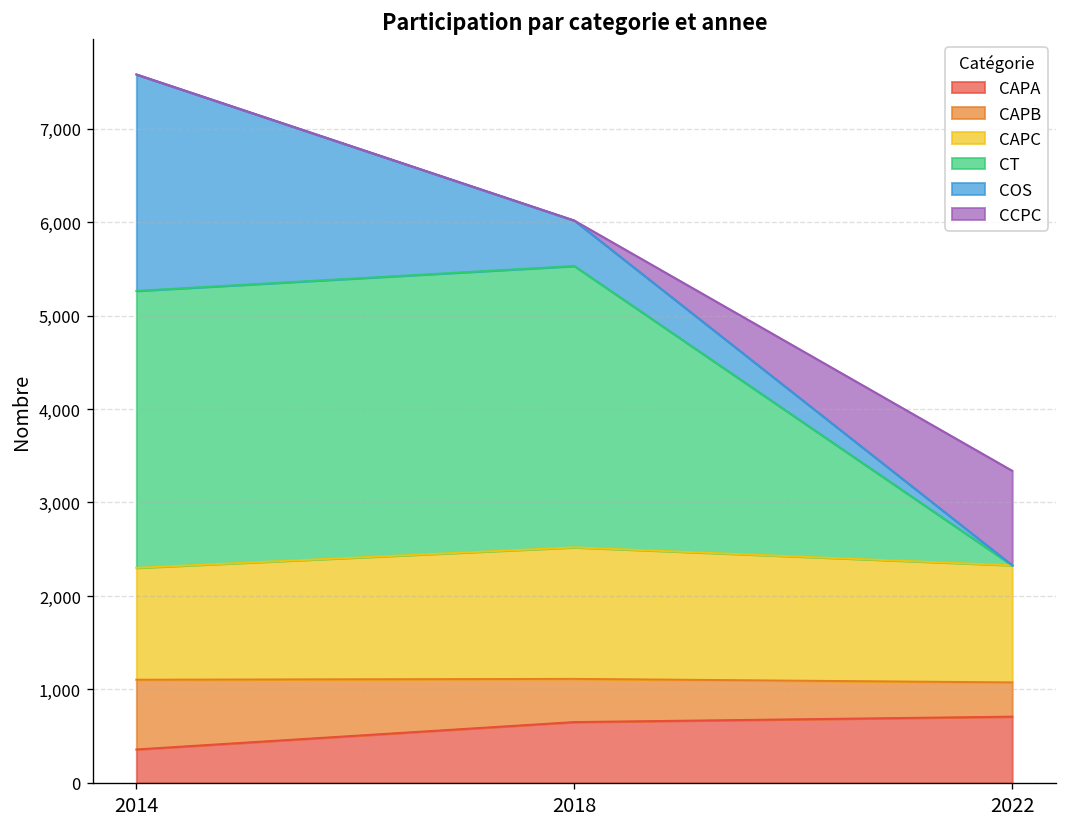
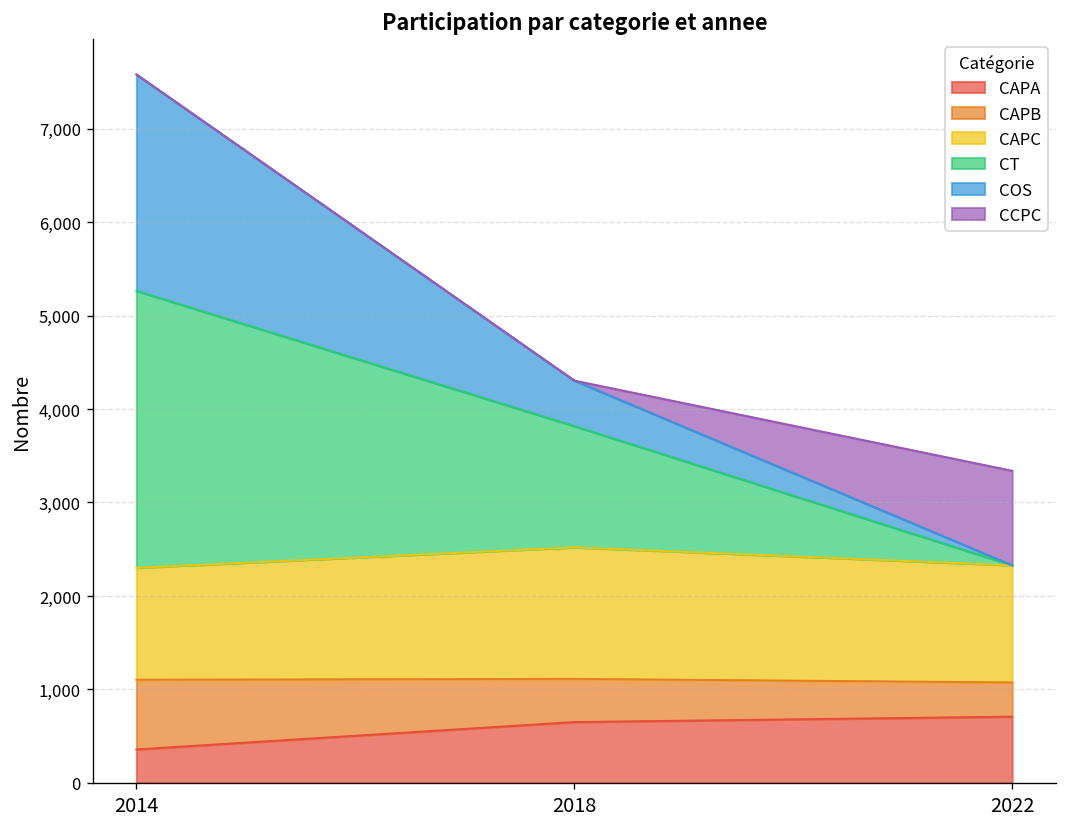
CT, 2018: 3,000 -> 1,300
